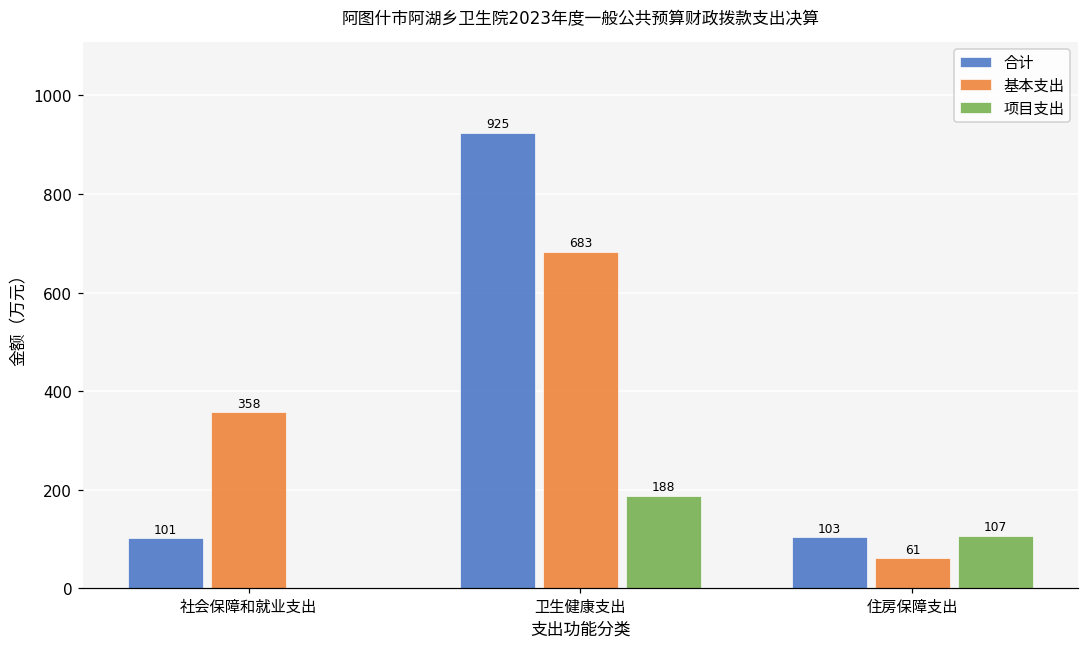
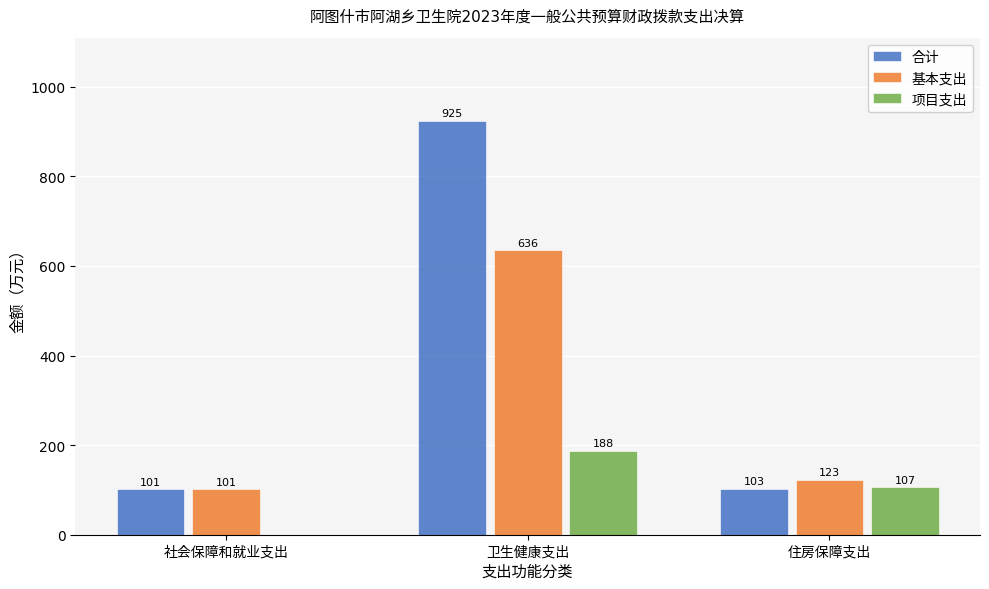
基本支出, 社会保障和就业支出: 358 -> 101
基本支出, 卫生健康支出: 683 -> 636
基本支出, 住房保障支出: 61 -> 123
